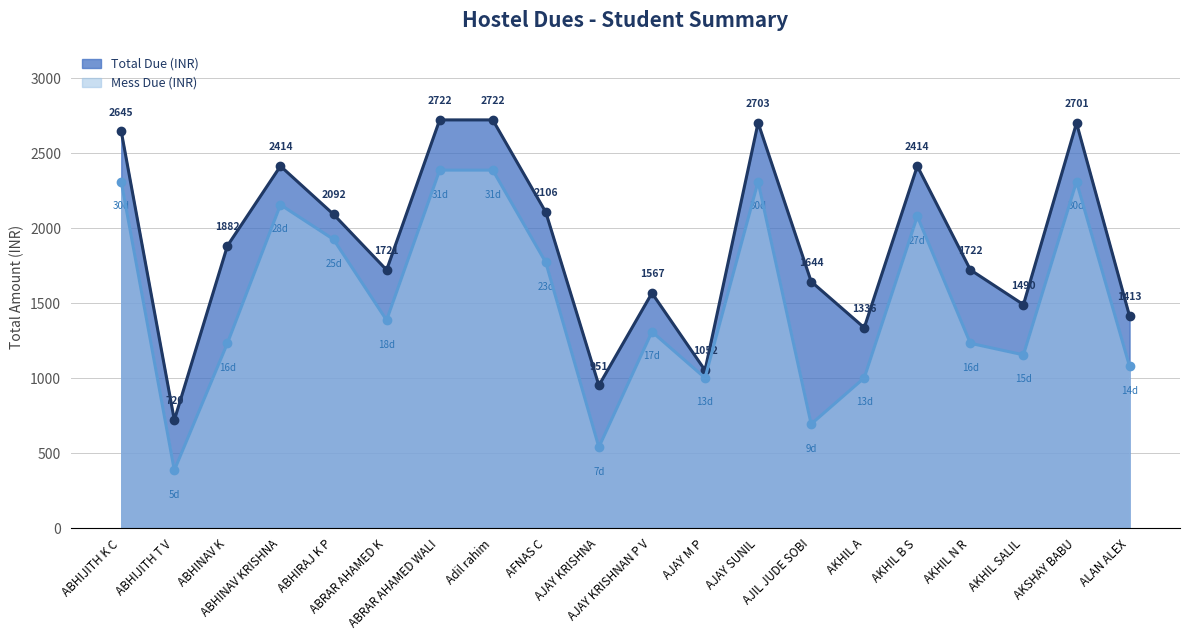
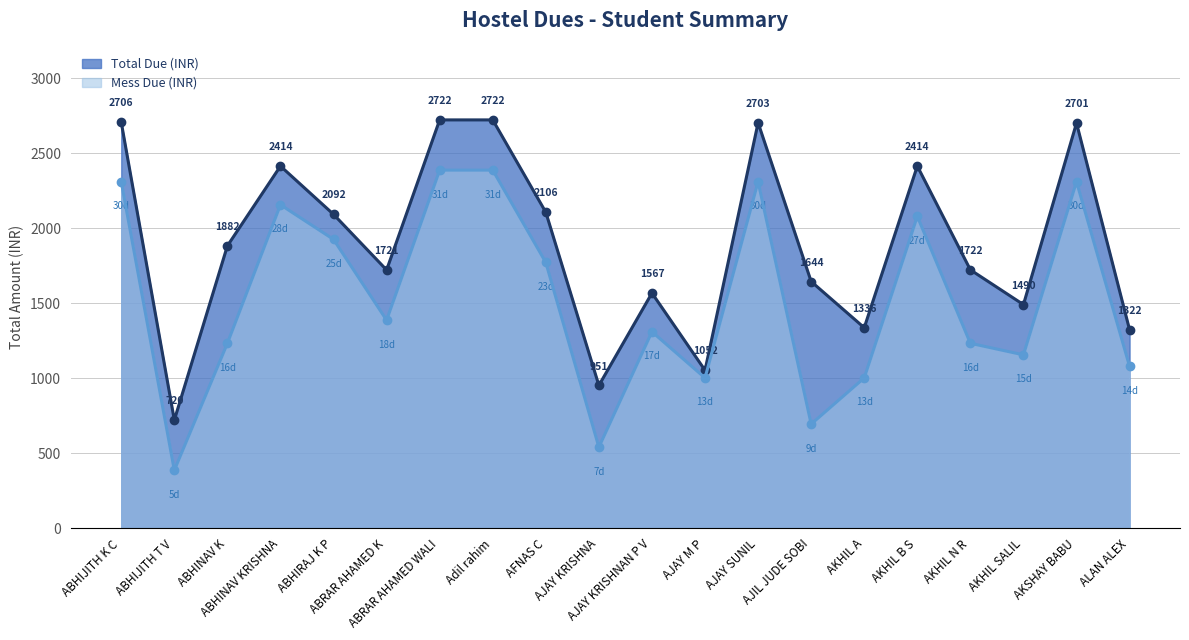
Total Due (INR), ABHIJITH K C: 2645 -> 2706
Total Due (INR), ALAN ALEX: 1413 -> 1322
